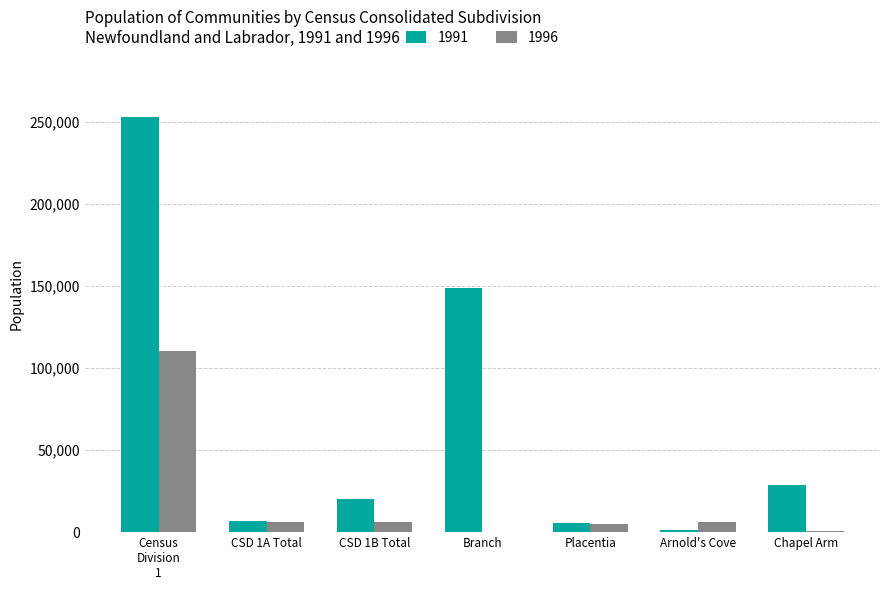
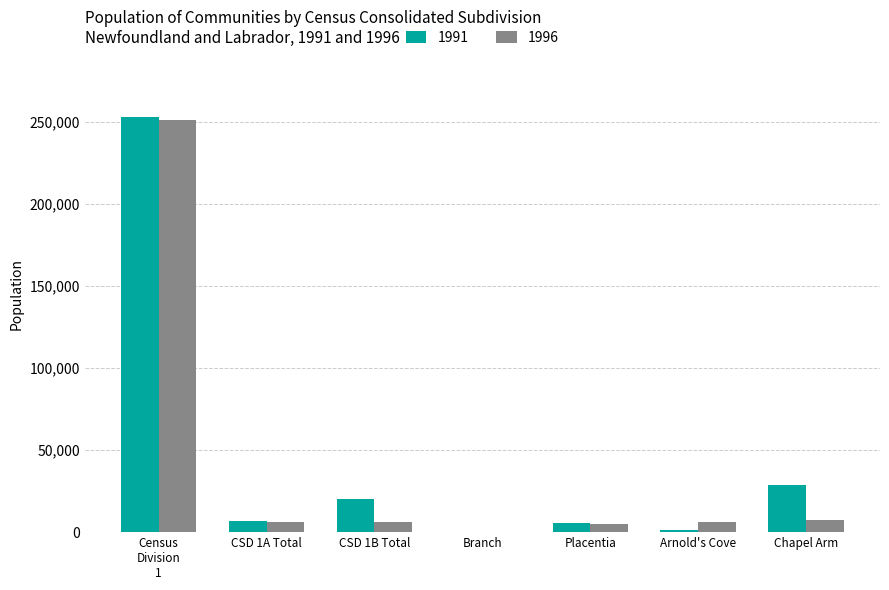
1996, Census Division 1: 111,000 -> 252,000
1991, Branch: 149,000 -> 0
1996, Chapel Arm: 1,000 -> 7,000
